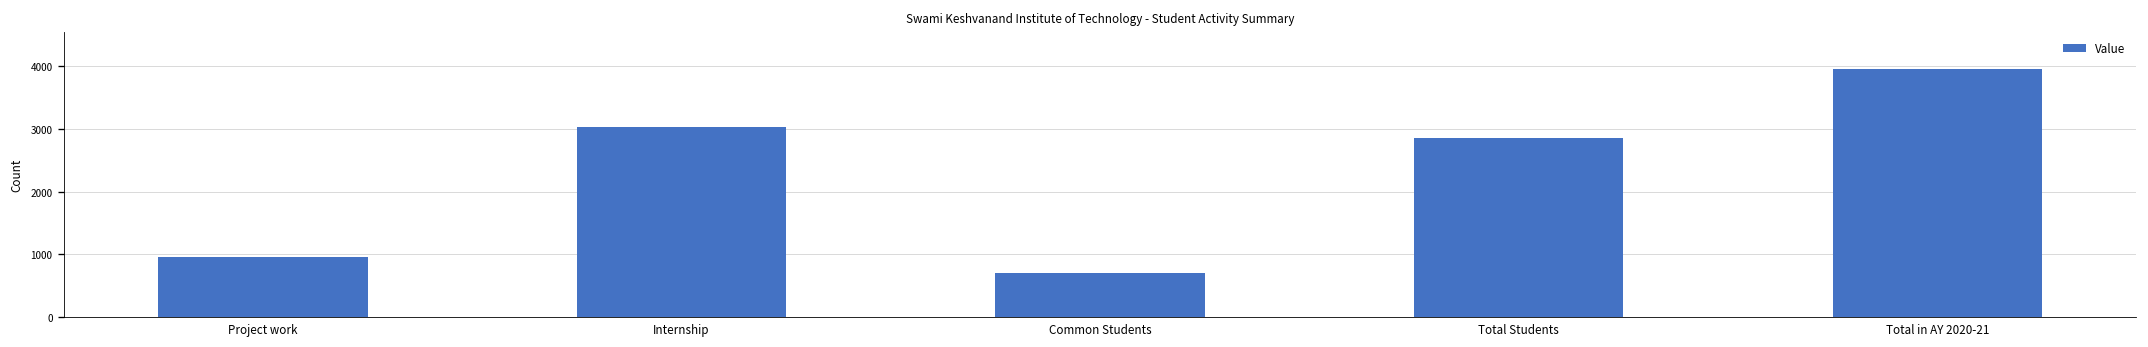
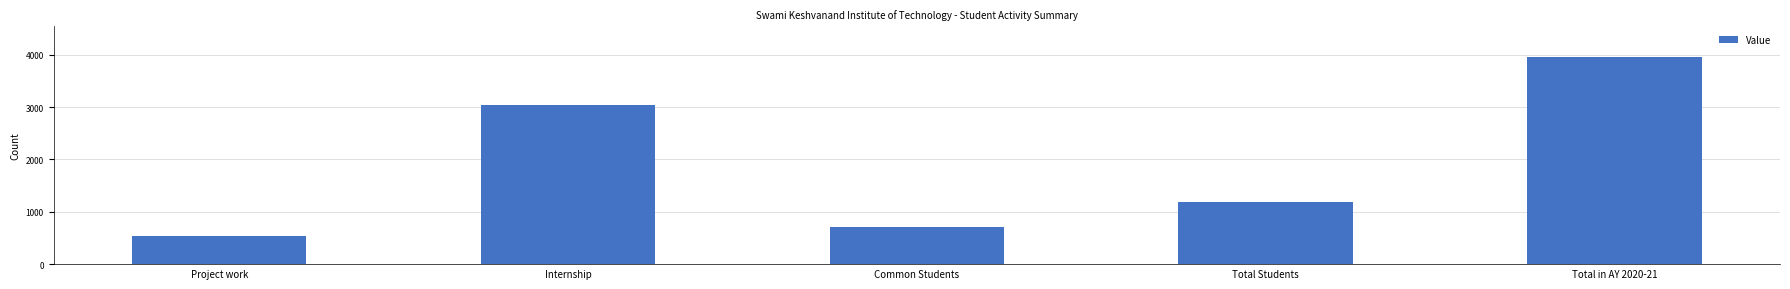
Project work: 1000 -> 500
Total Students: 2900 -> 1200
